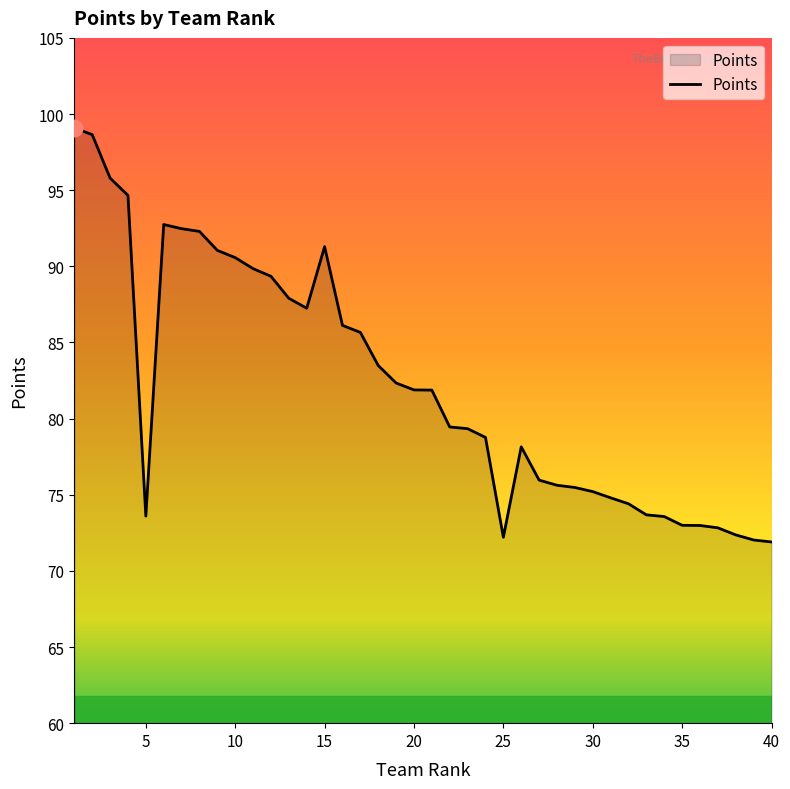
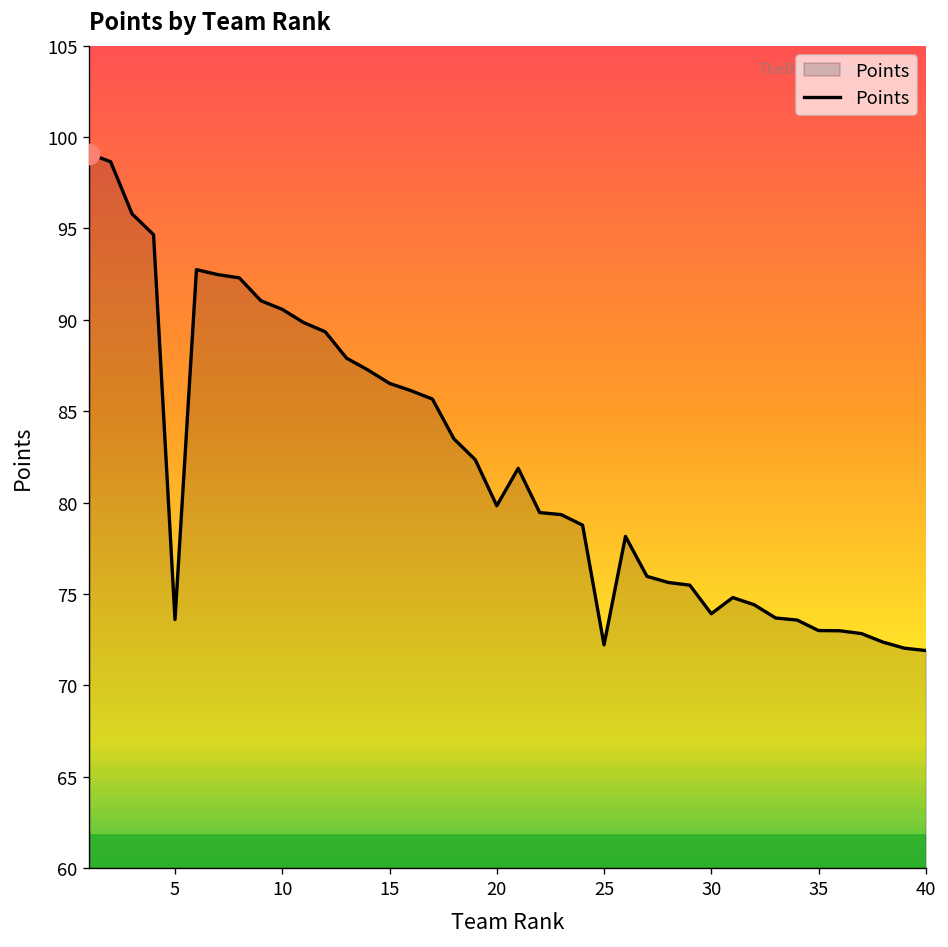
Points, 15: 91.3 -> 86.5
Points, 20: 81.9 -> 79.8
Points, 30: 75.2 -> 73.9
